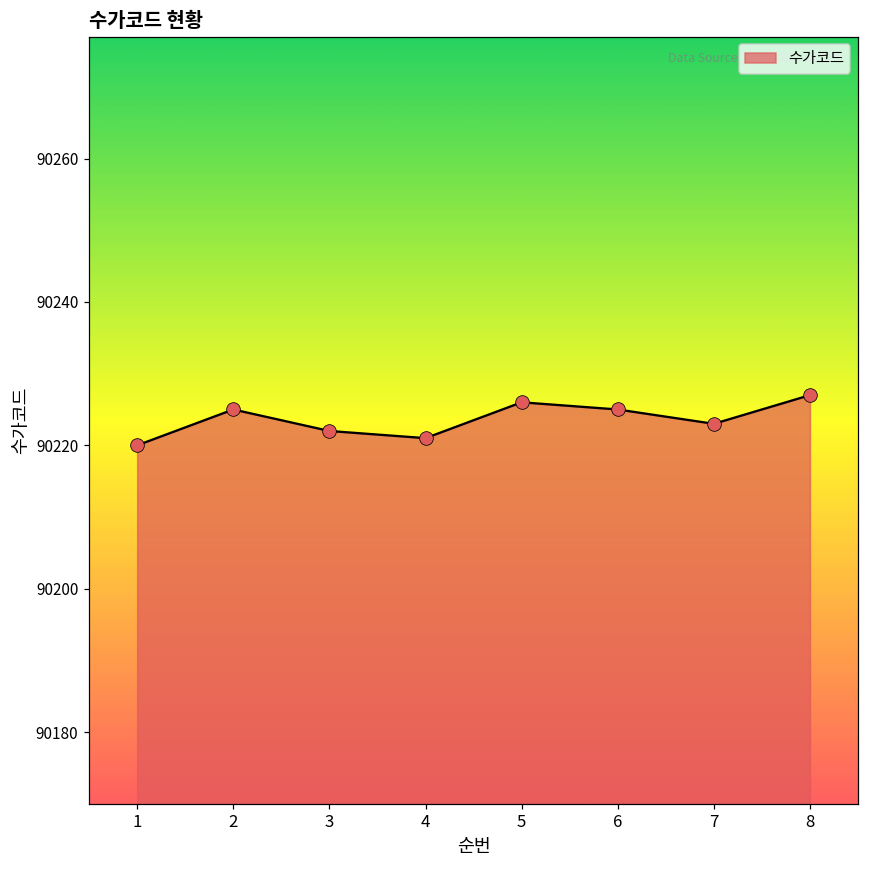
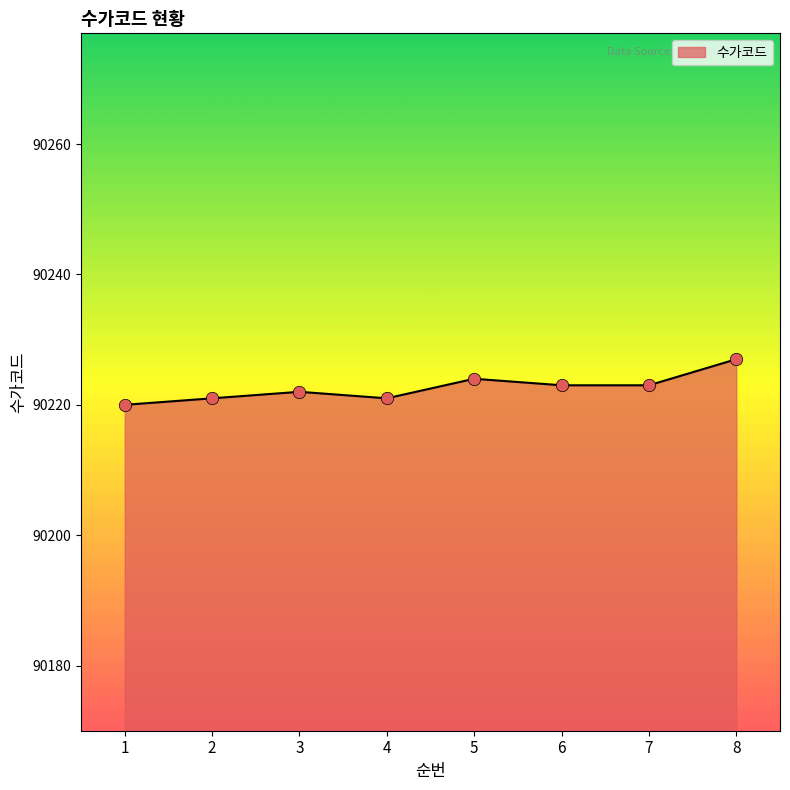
2: 90225 -> 90221
5: 90226 -> 90224
6: 90225 -> 90223
